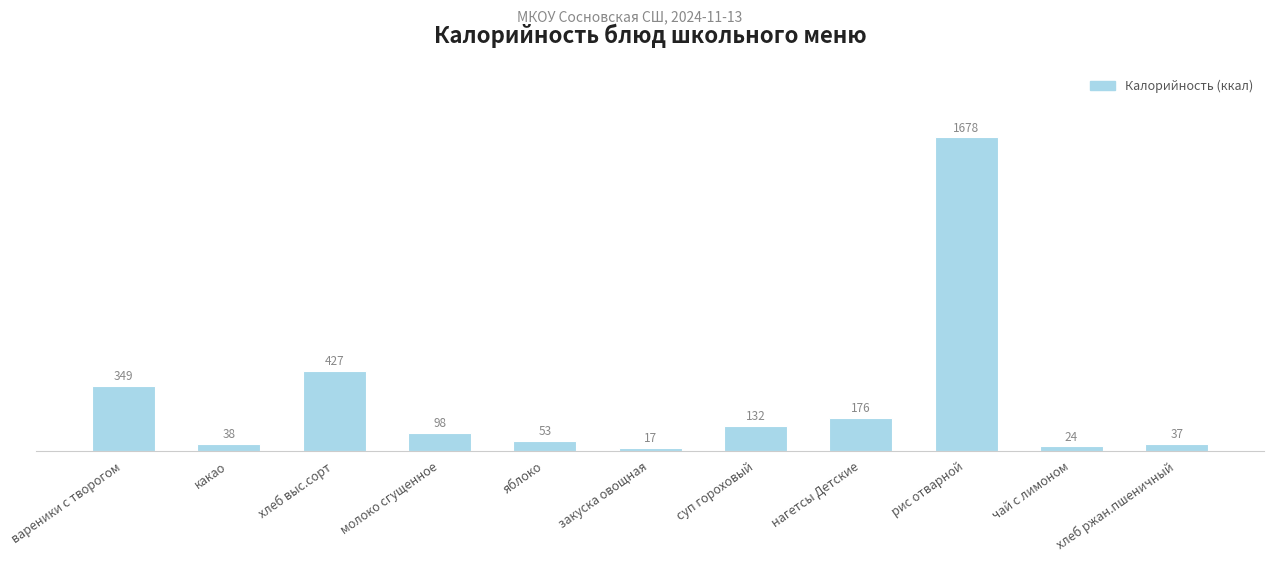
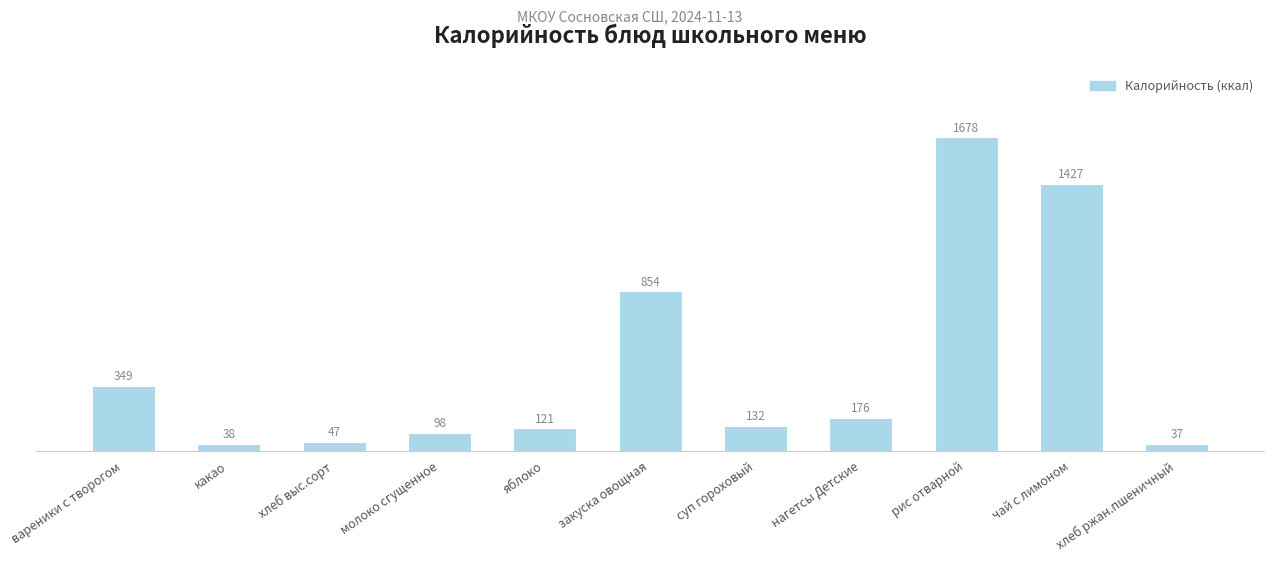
хлеб выс.сорт: 427 -> 47
яблоко: 53 -> 121
закуска овощная: 17 -> 854
чай с лимоном: 24 -> 1427
